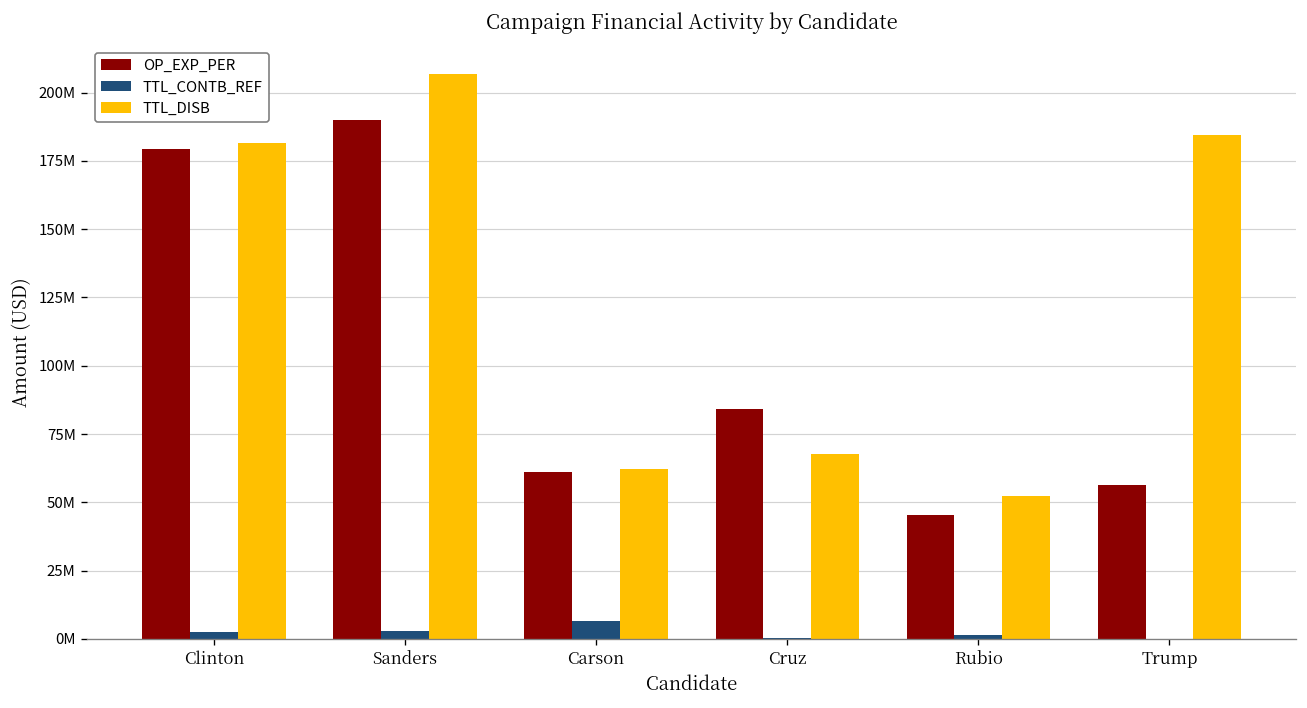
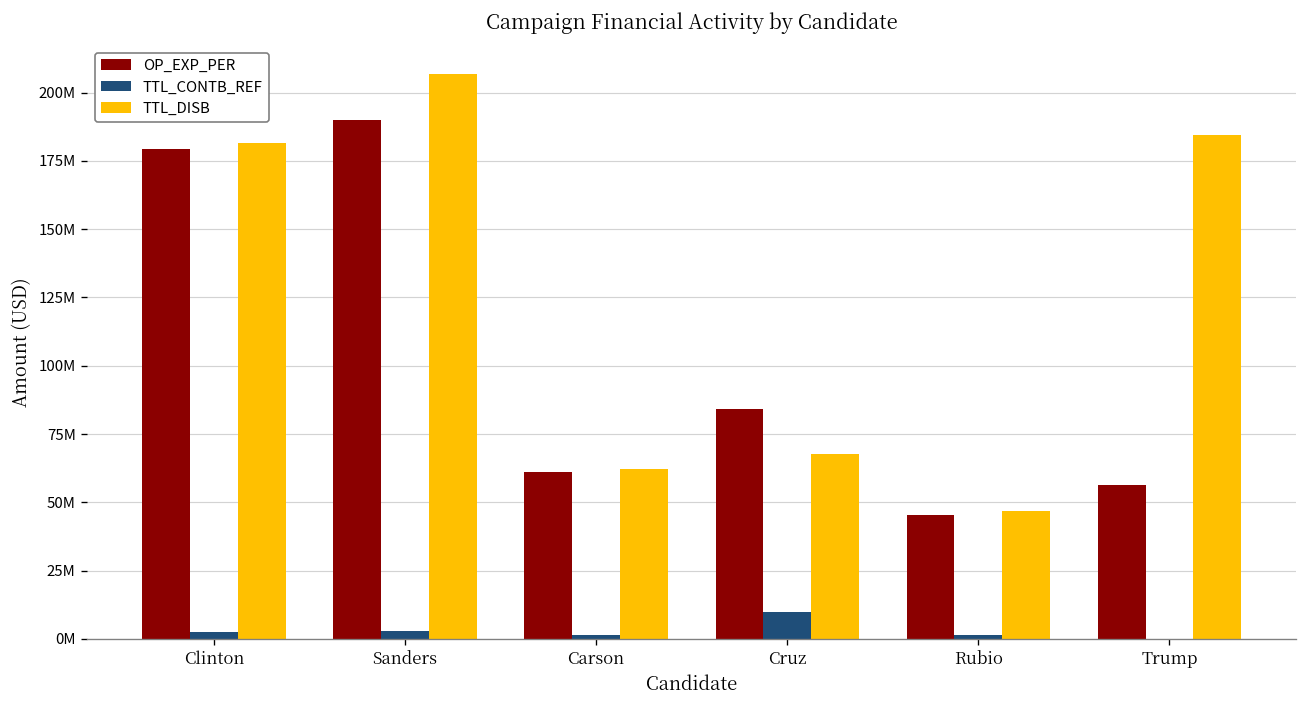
TTL_CONTB_REF, Carson: 6000000 -> 1000000
TTL_CONTB_REF, Cruz: 1000000 -> 10000000
TTL_DISB, Rubio: 53000000 -> 47000000
